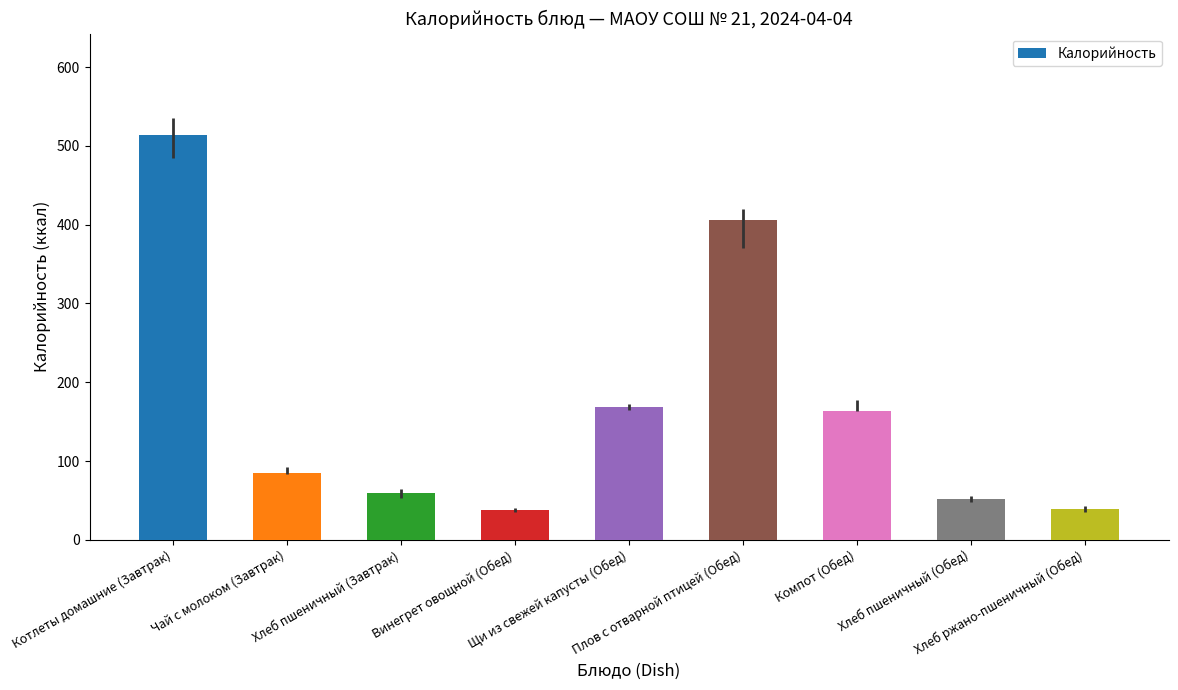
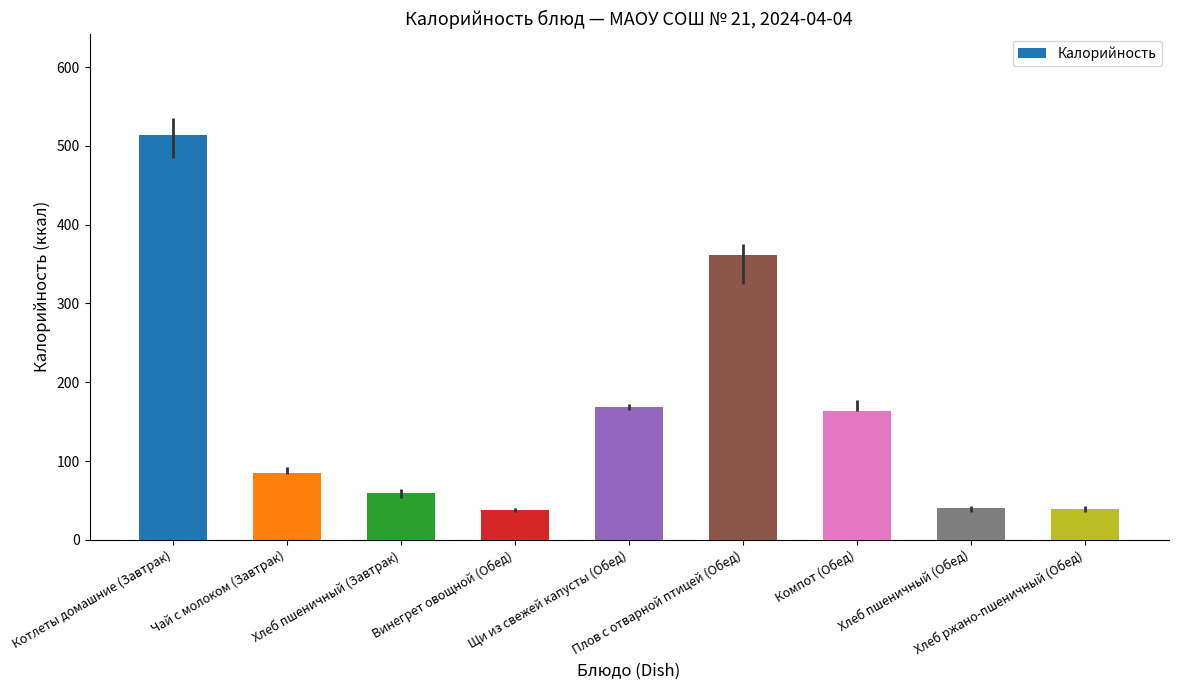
Плов с отварной птицей (Обед): 410 -> 360
Хлеб пшеничный (Обед): 50 -> 40
